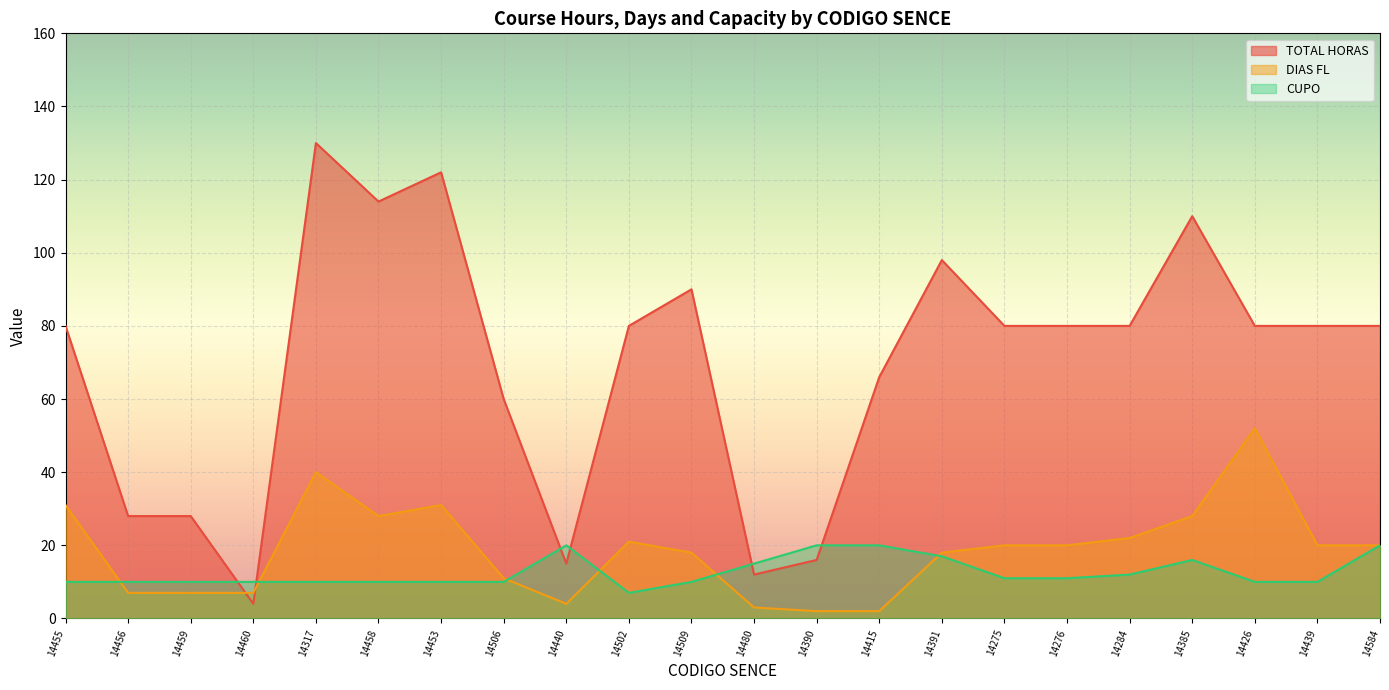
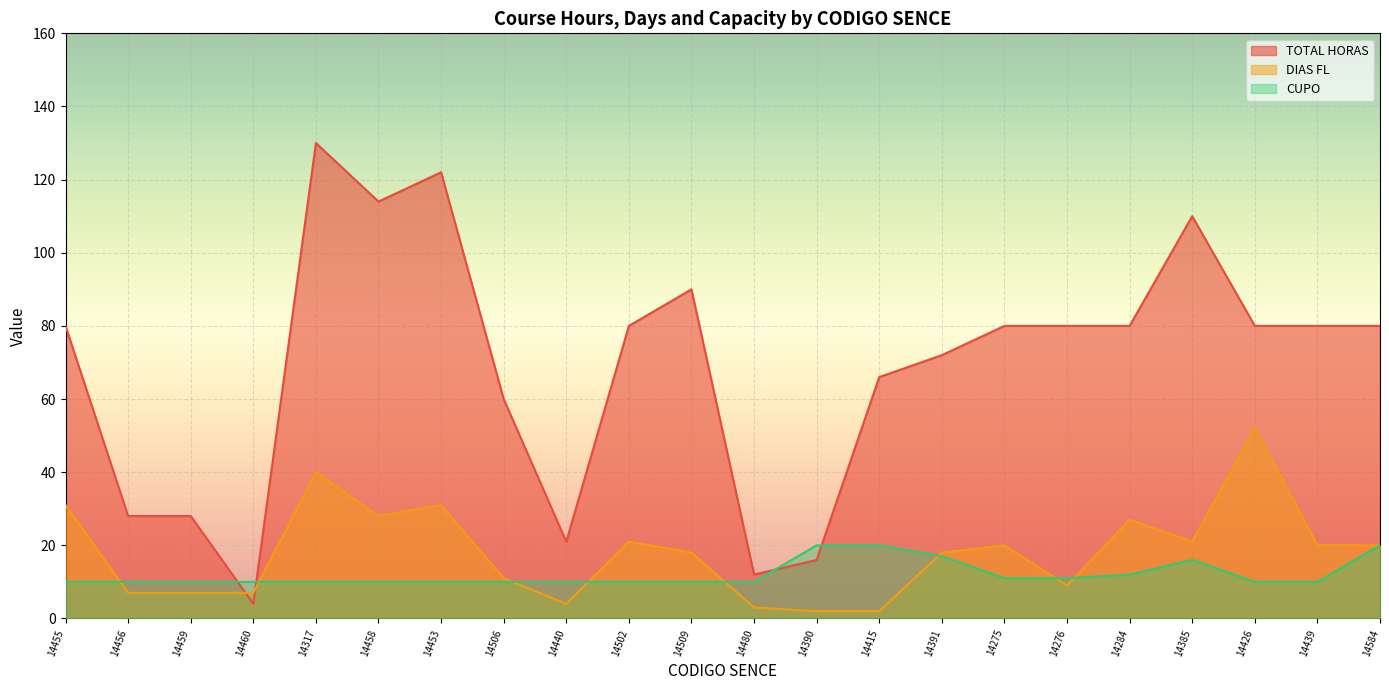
TOTAL HORAS, 14440: 15 -> 21
CUPO, 14440: 20 -> 10
CUPO, 14502: 7 -> 10
CUPO, 14480: 15 -> 10
TOTAL HORAS, 14391: 98 -> 72
DIAS FL, 14276: 20 -> 9
DIAS FL, 14284: 22 -> 27
DIAS FL, 14385: 28 -> 21
